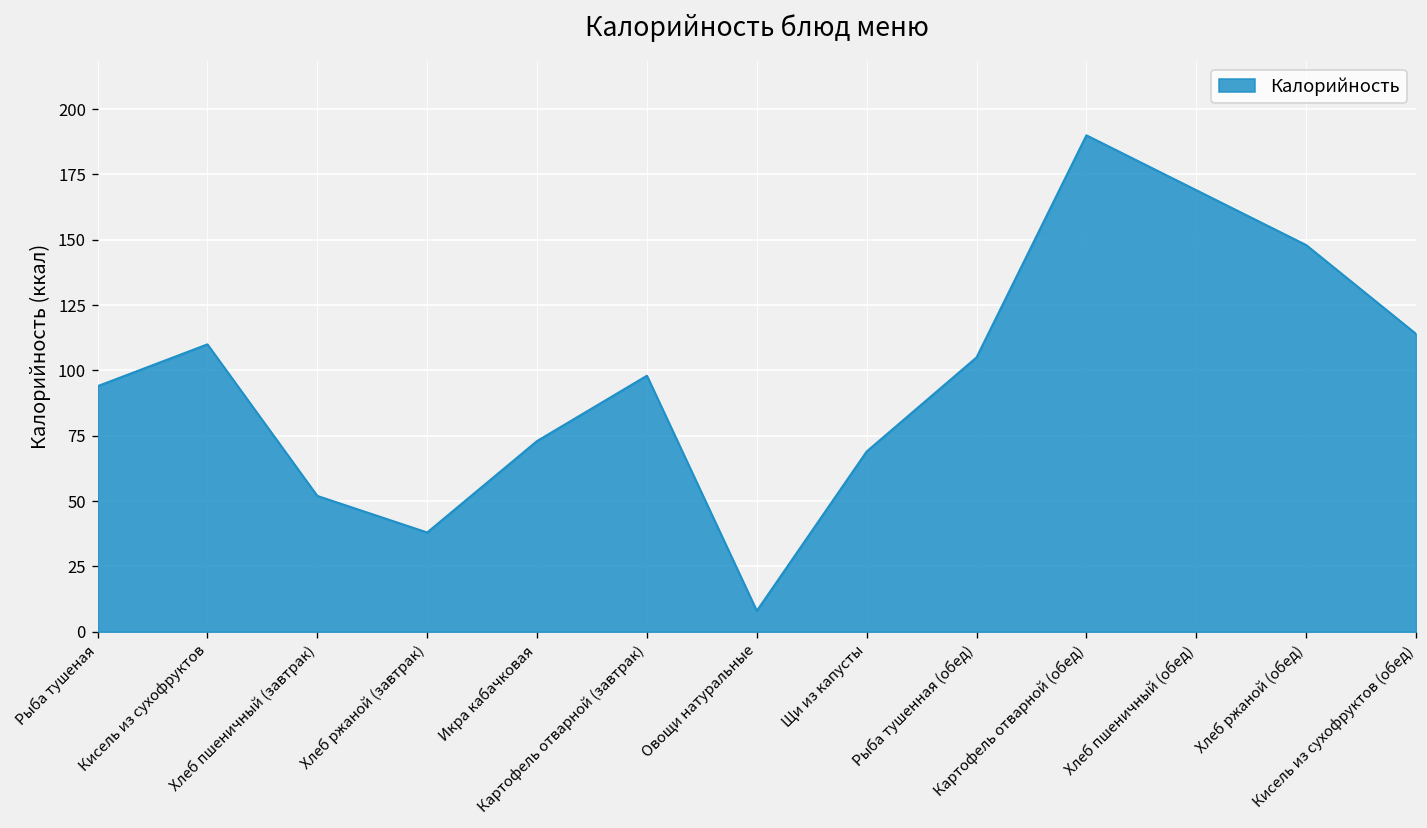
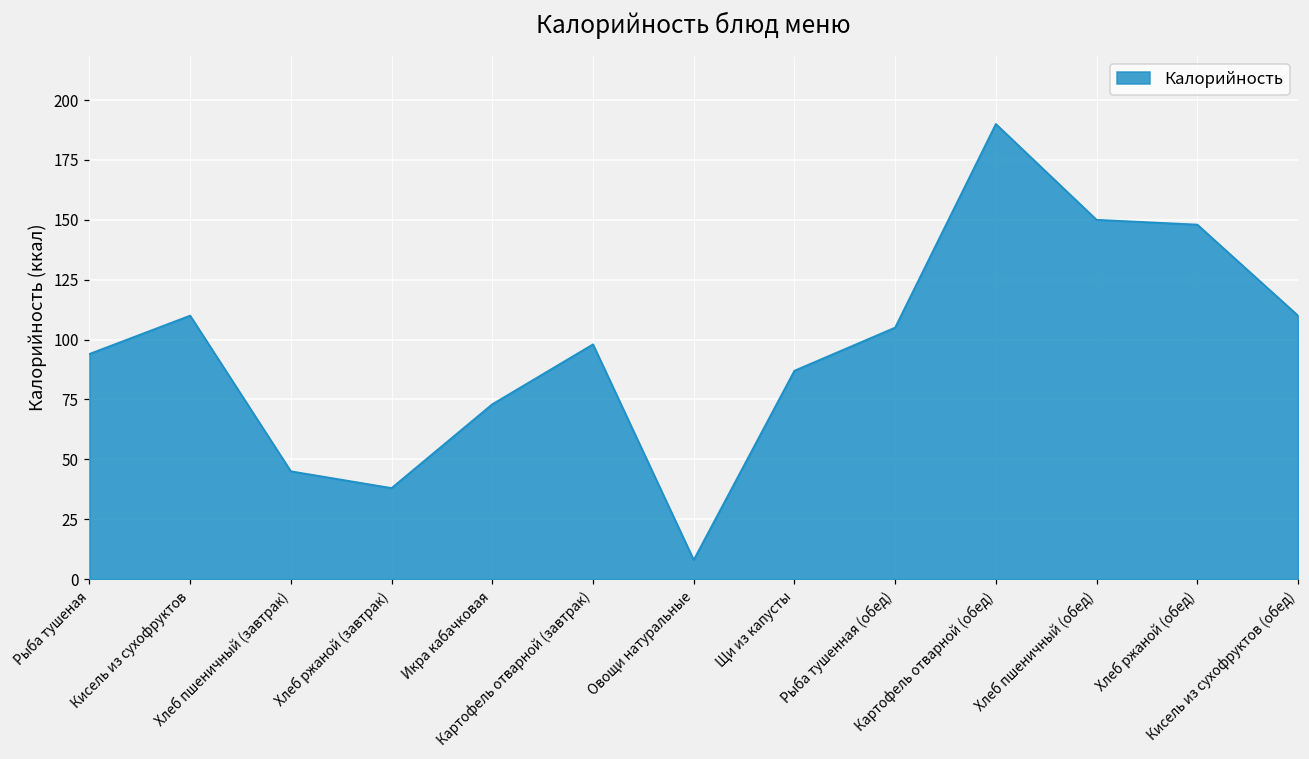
Хлеб пшеничный (завтрак): 52 -> 45
Щи из капусты: 69 -> 87
Хлеб пшеничный (обед): 169 -> 150
Кисель из сухофруктов (обед): 114 -> 110
